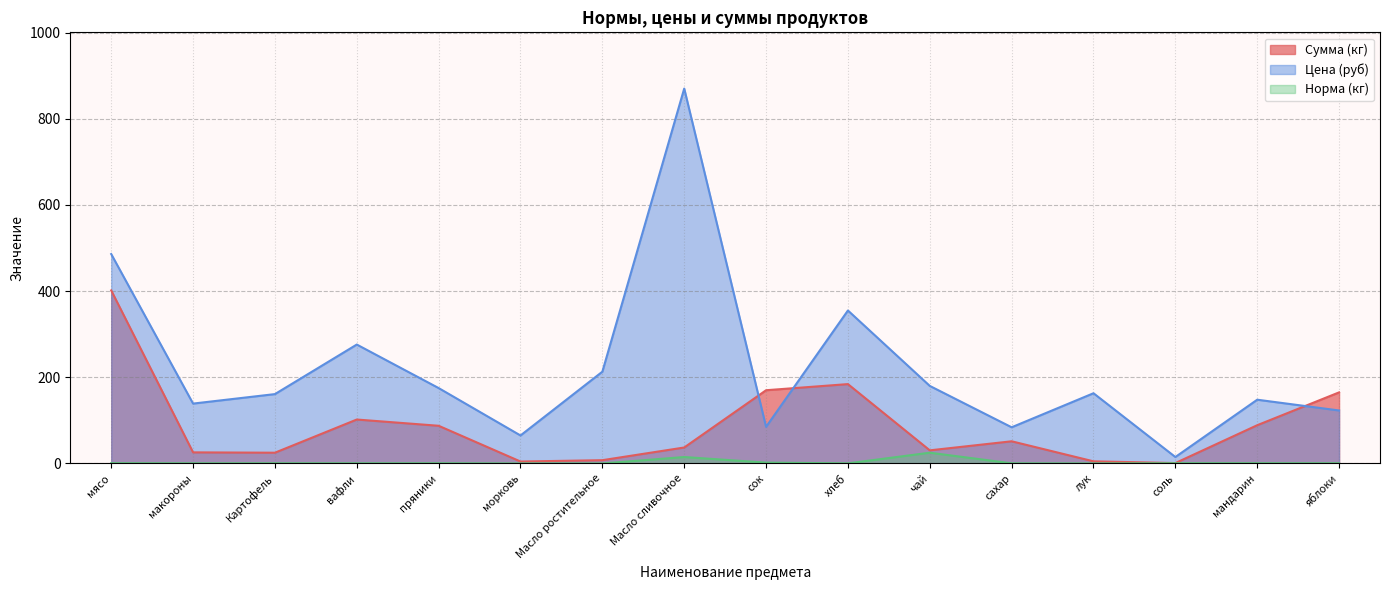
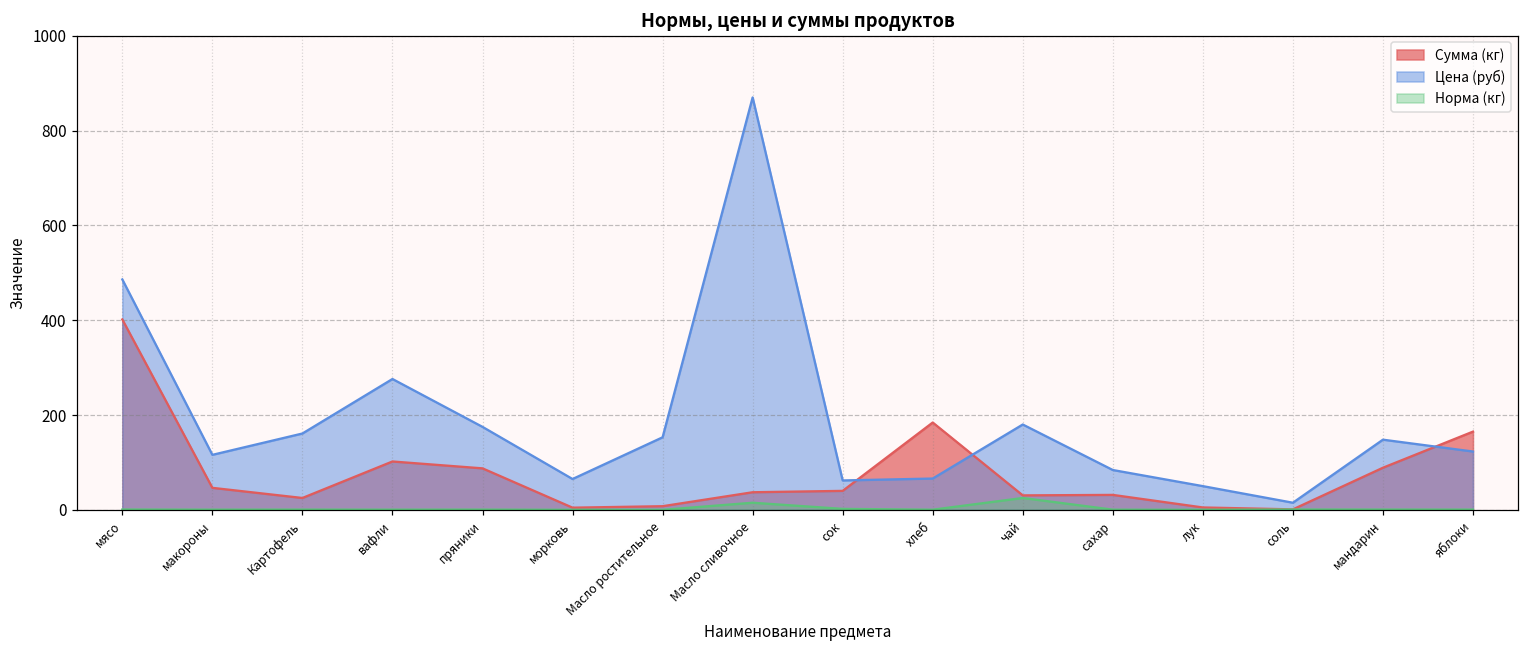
Сумма (кг), макороны: 30 -> 50
Цена (руб), макороны: 140 -> 120
Цена (руб), Масло ростительное: 210 -> 150
Сумма (кг), сок: 170 -> 40
Цена (руб), сок: 90 -> 60
Цена (руб), хлеб: 360 -> 70
Сумма (кг), сахар: 50 -> 30
Цена (руб), лук: 160 -> 50
